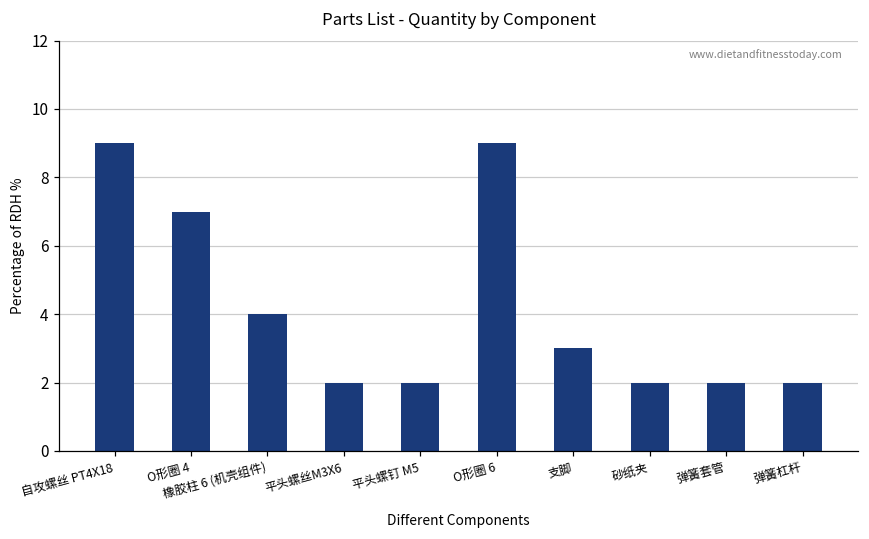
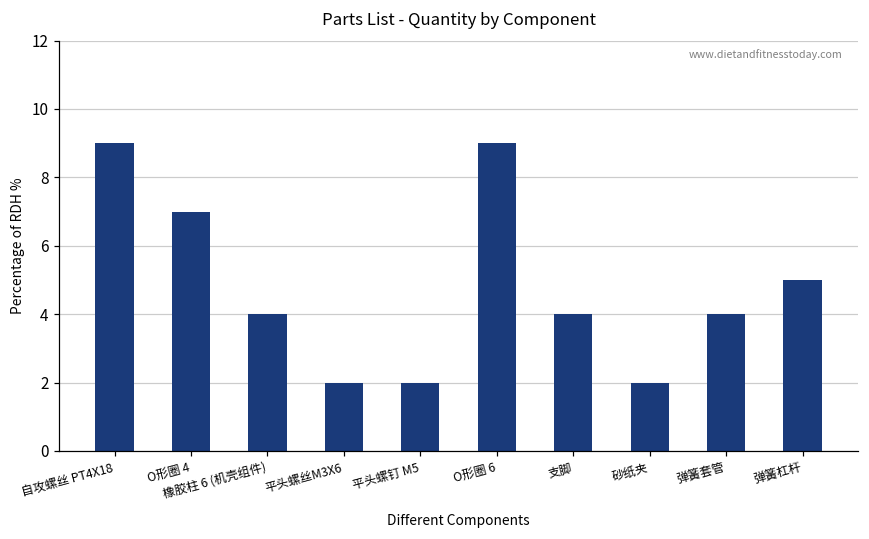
支脚: 3 -> 4
弹簧套管: 2 -> 4
弹簧杠杆: 2 -> 5
